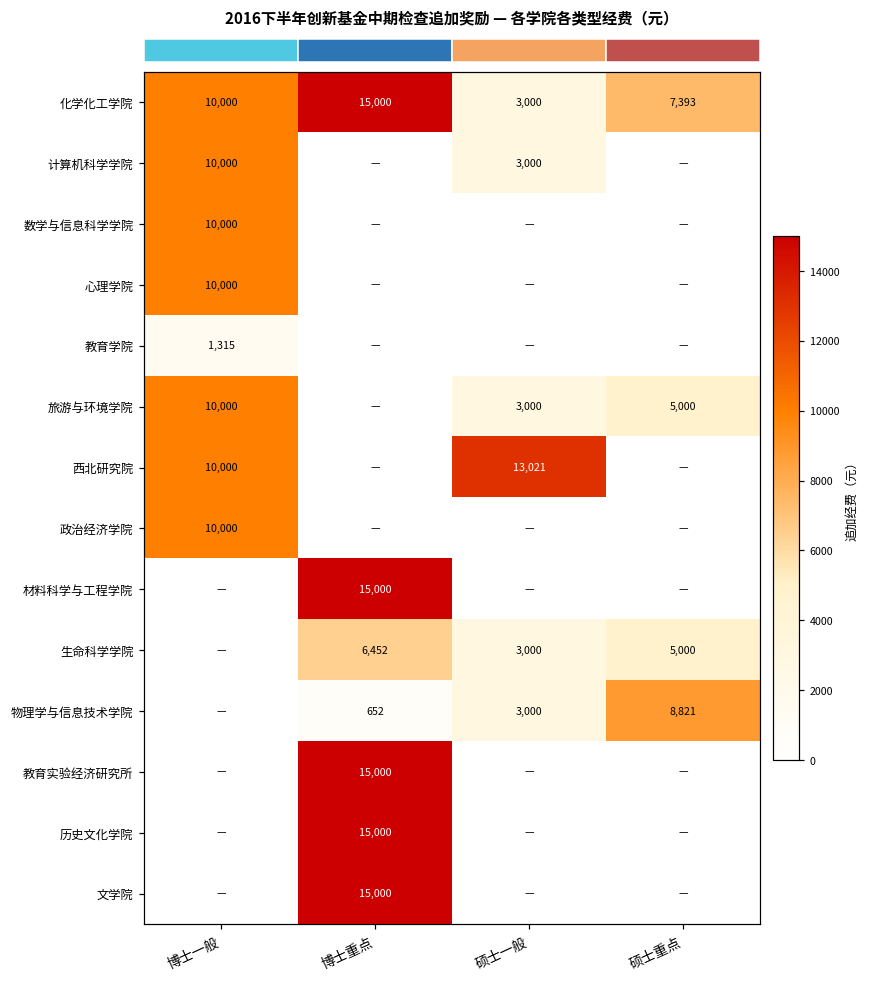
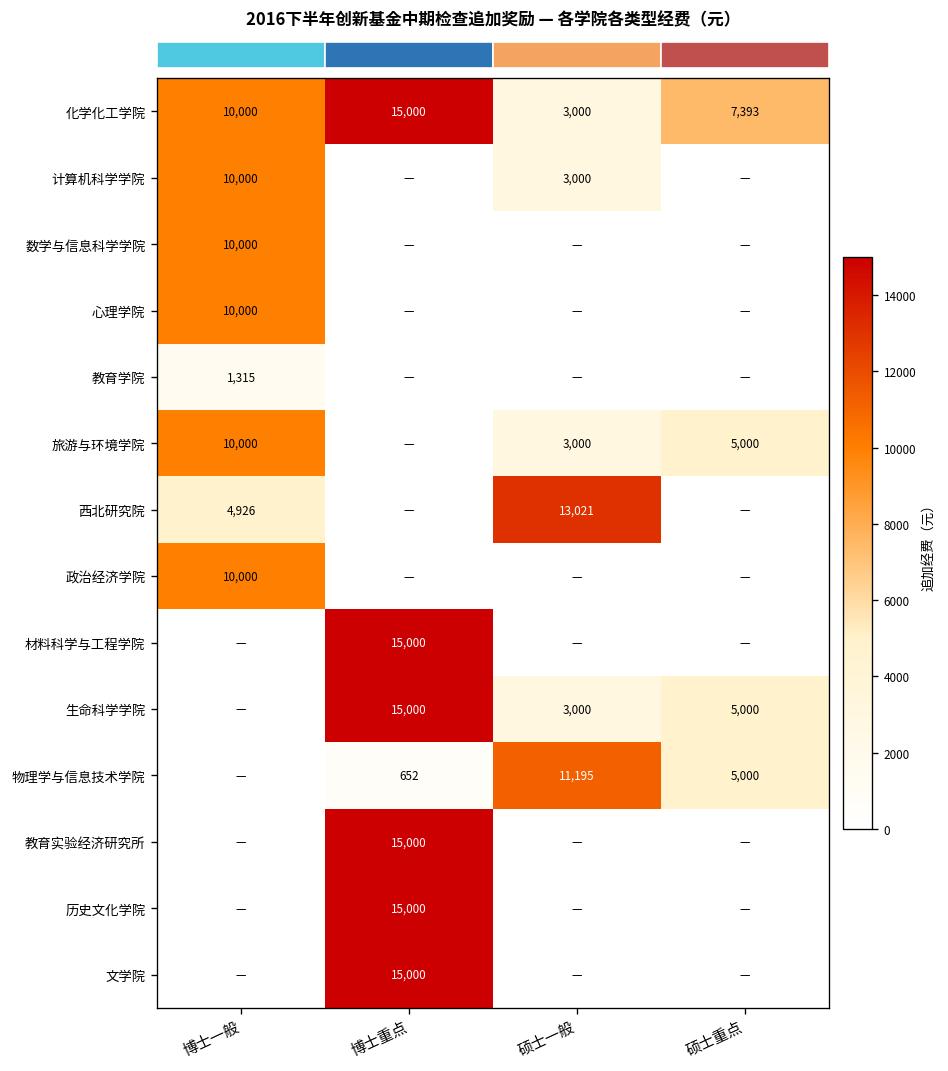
西北研究院, 博士一般: 10,000 -> 4,926
生命科学学院, 博士重点: 6,452 -> 15,000
物理学与信息技术学院, 硕士一般: 3,000 -> 11,195
物理学与信息技术学院, 硕士重点: 8,821 -> 5,000
